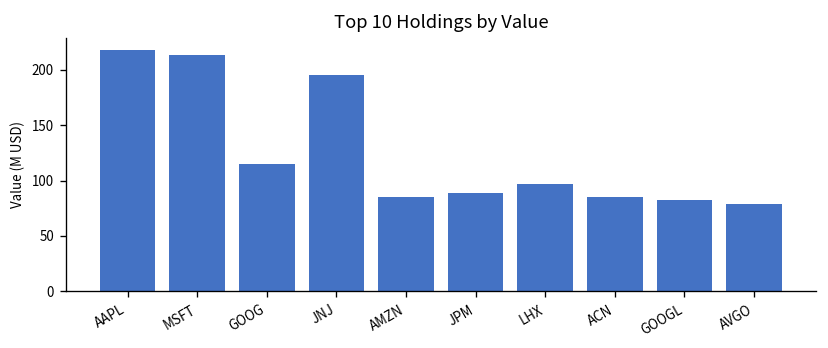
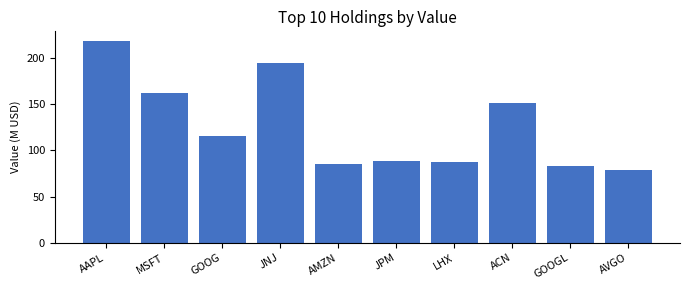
MSFT: 210 -> 160
LHX: 100 -> 90
ACN: 90 -> 150
